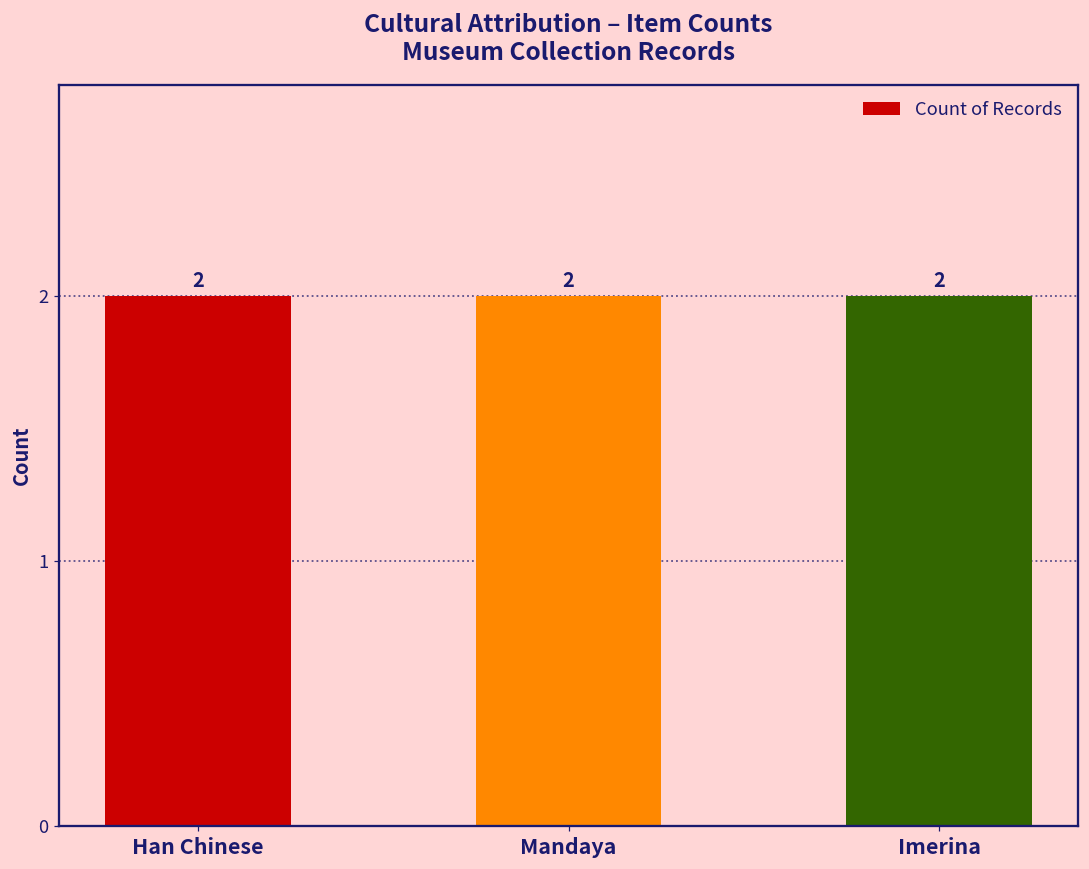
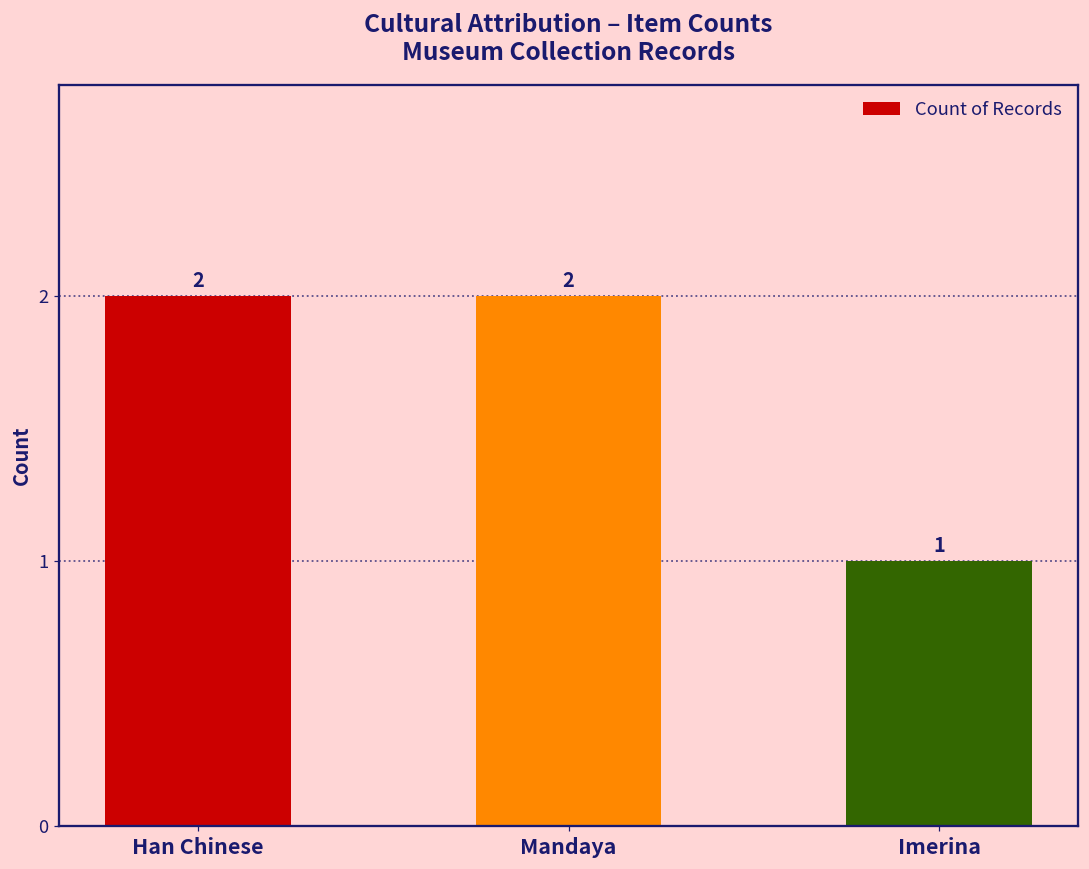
Imerina: 2 -> 1
